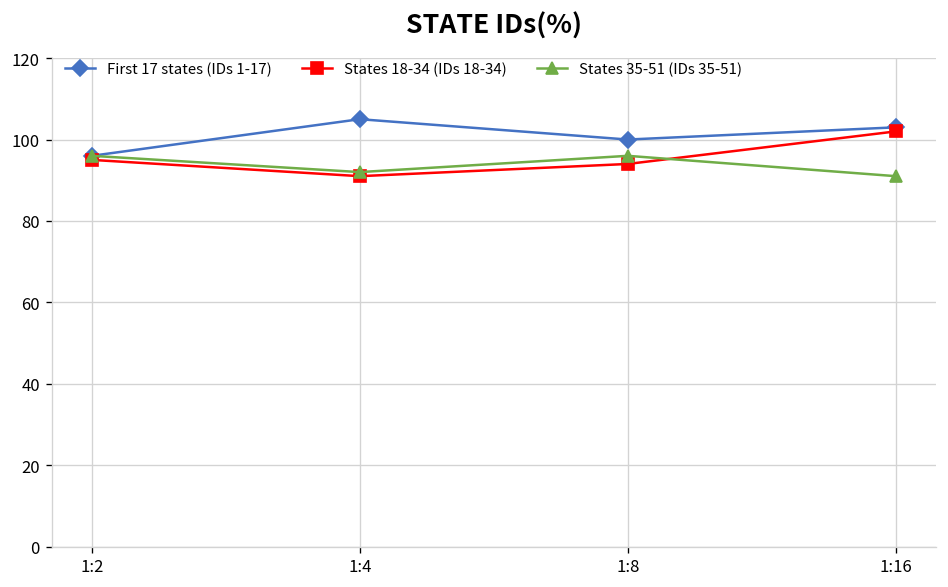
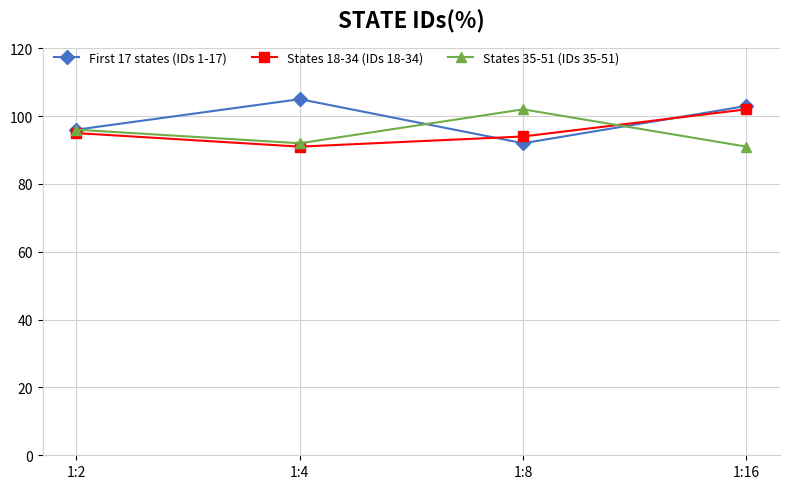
First 17 states (IDs 1-17), 1:8: 100 -> 92
States 35-51 (IDs 35-51), 1:8: 96 -> 102
